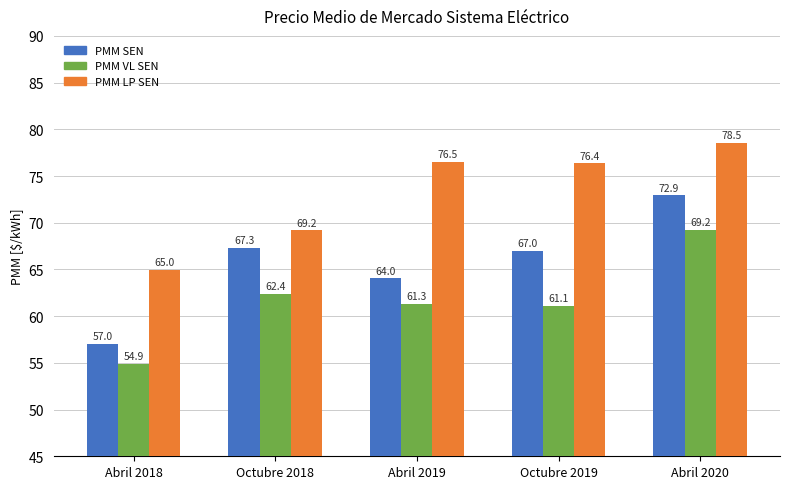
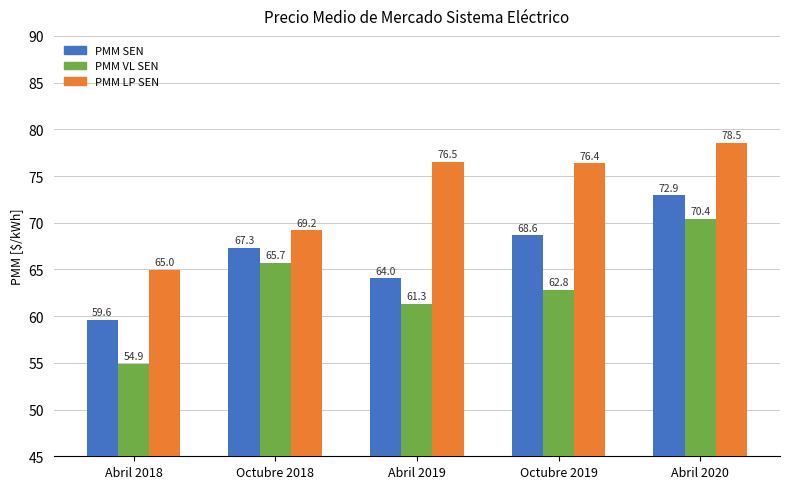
PMM SEN, Abril 2018: 57.0 -> 59.6
PMM VL SEN, Octubre 2018: 62.4 -> 65.7
PMM SEN, Octubre 2019: 67.0 -> 68.6
PMM VL SEN, Octubre 2019: 61.1 -> 62.8
PMM VL SEN, Abril 2020: 69.2 -> 70.4
